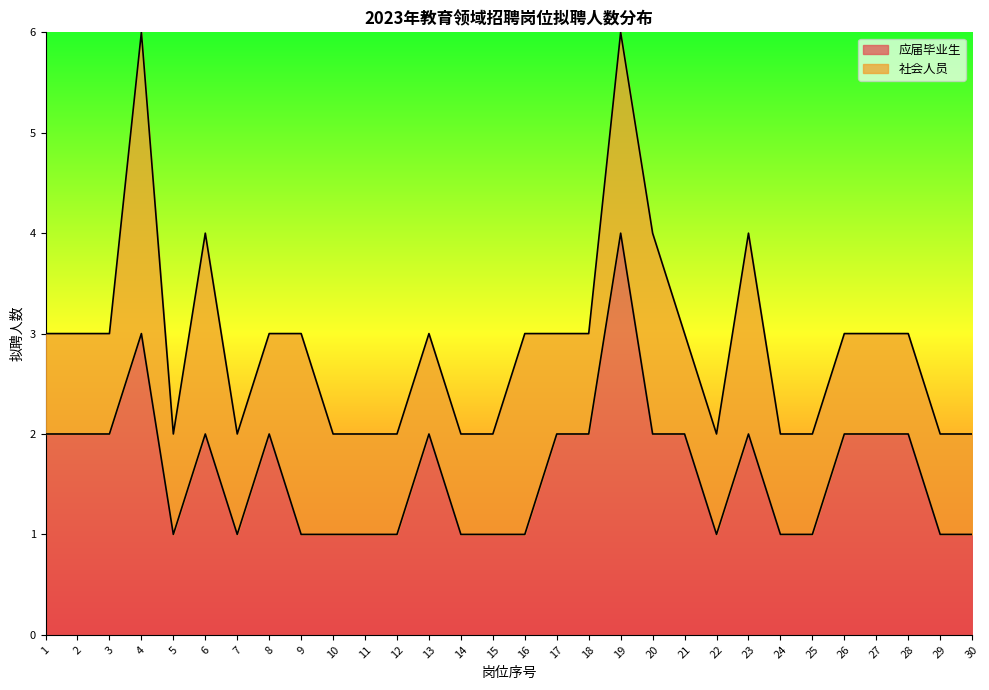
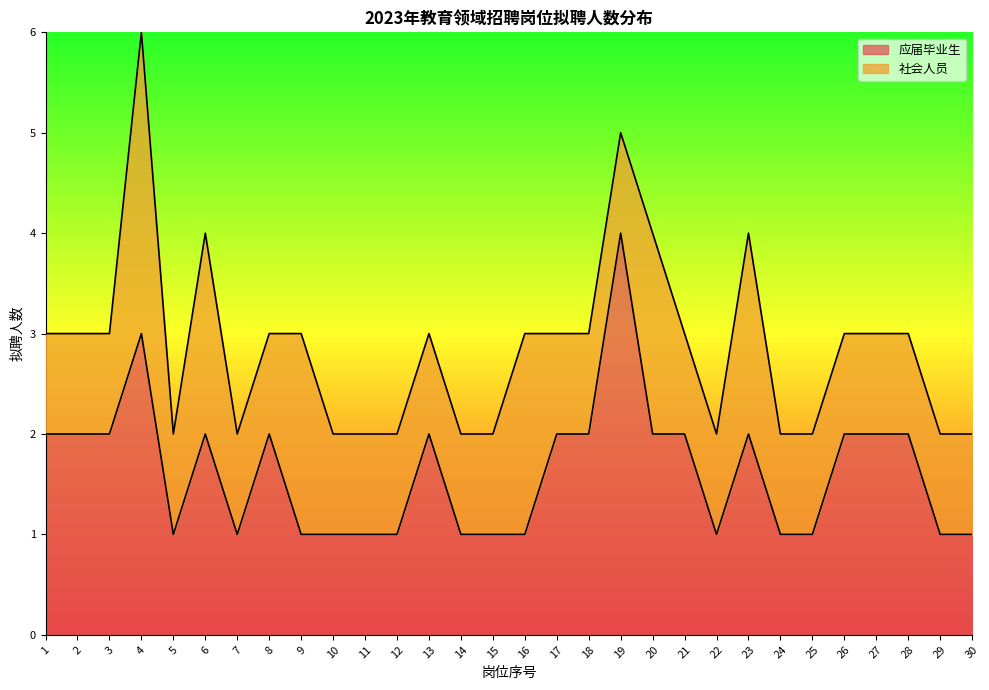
社会人员, 19: 2 -> 1
